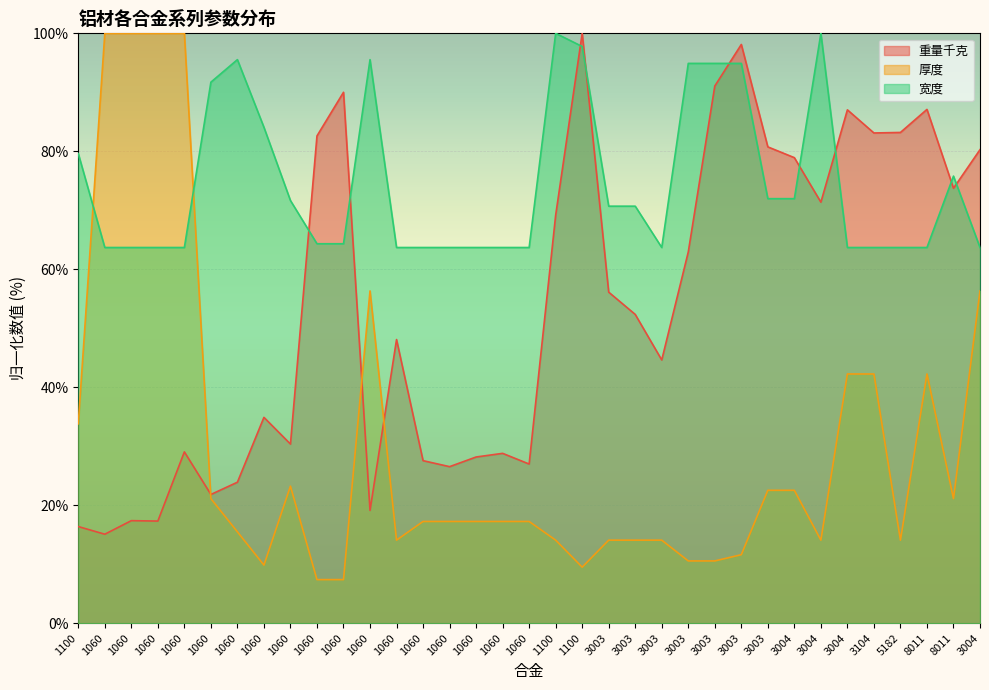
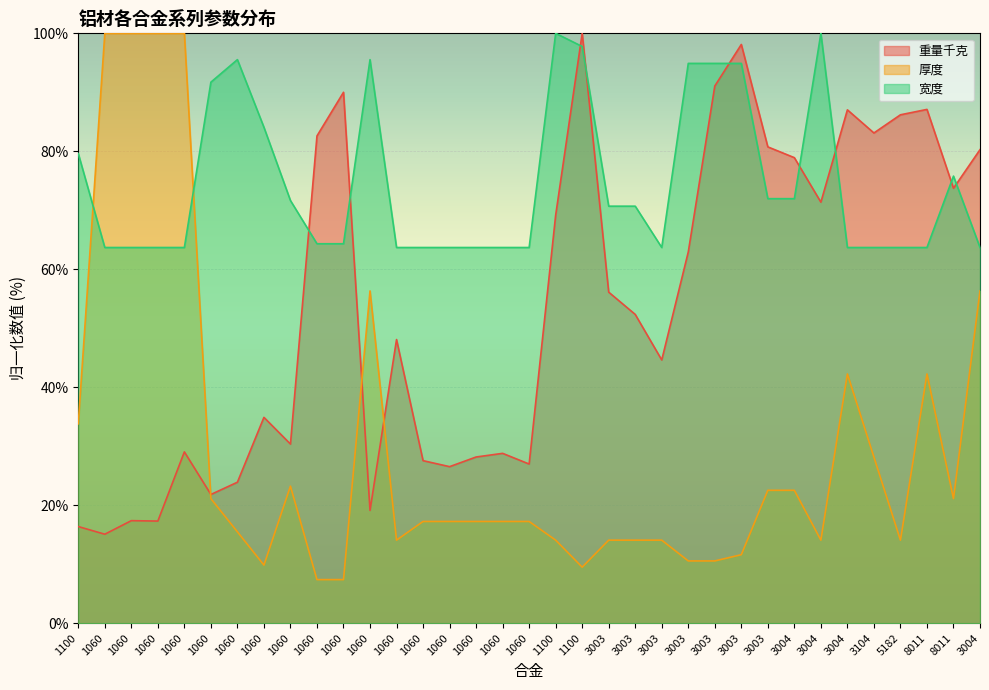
厚度, 3104: 42% -> 28%
重量千克, 5182: 83% -> 86%
